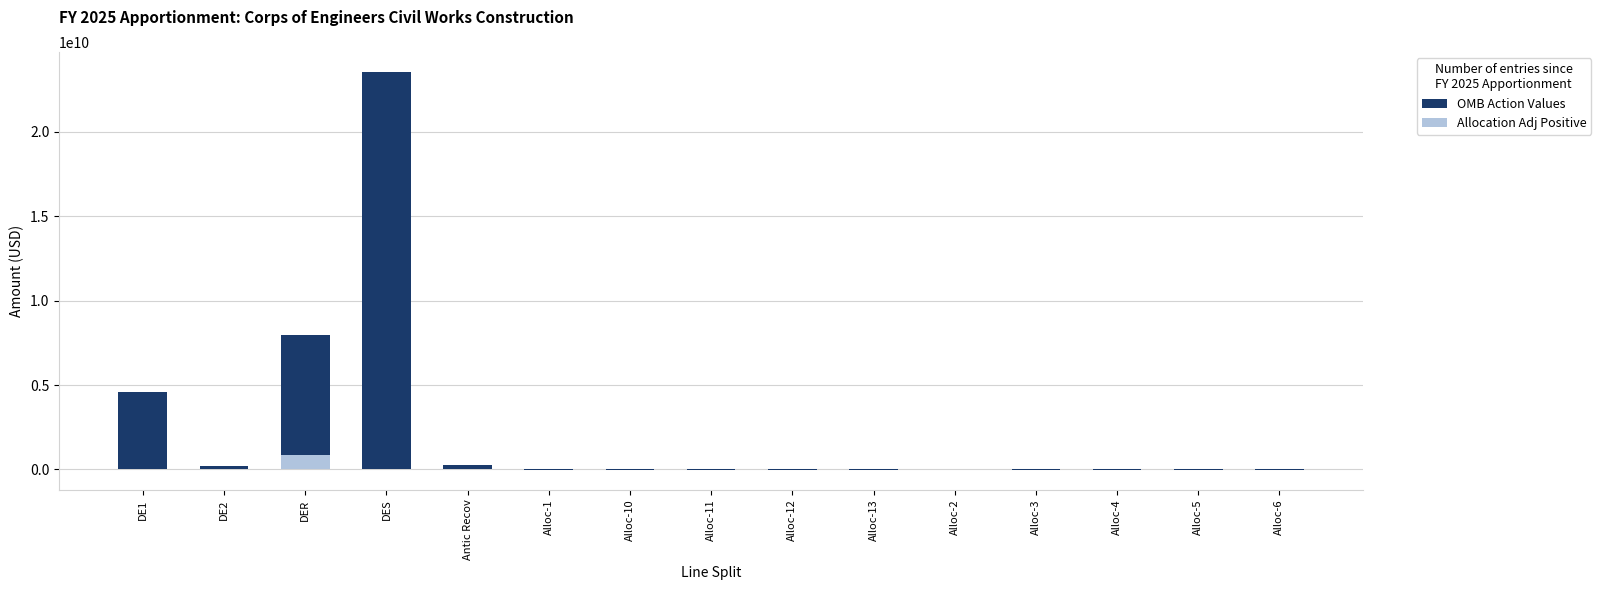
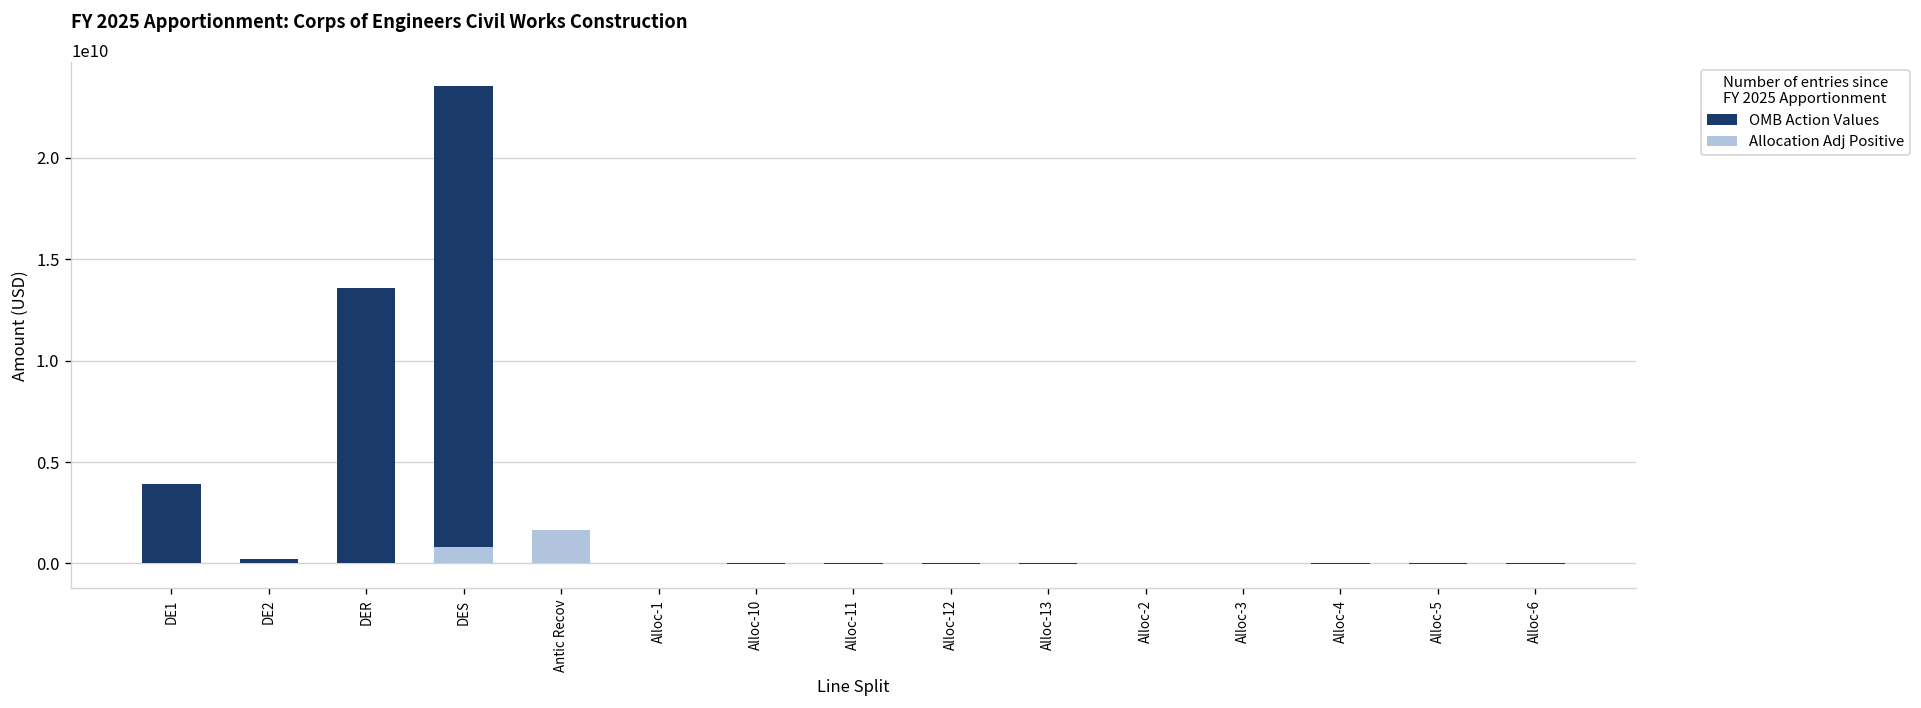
OMB Action Values, DE1: 4600000000 -> 3900000000
OMB Action Values, DER: 7900000000 -> 13600000000
Allocation Adj Positive, DER: 900000000 -> 0
Allocation Adj Positive, DES: 0 -> 800000000
Allocation Adj Positive, Antic Recov: 0 -> 1600000000
